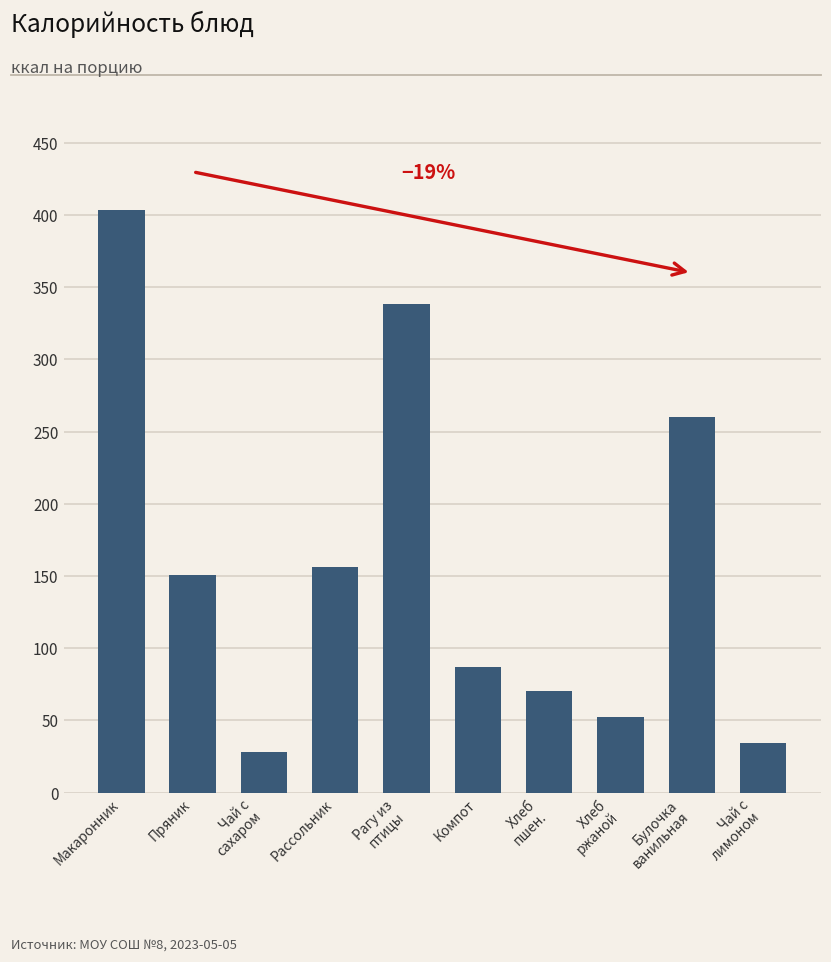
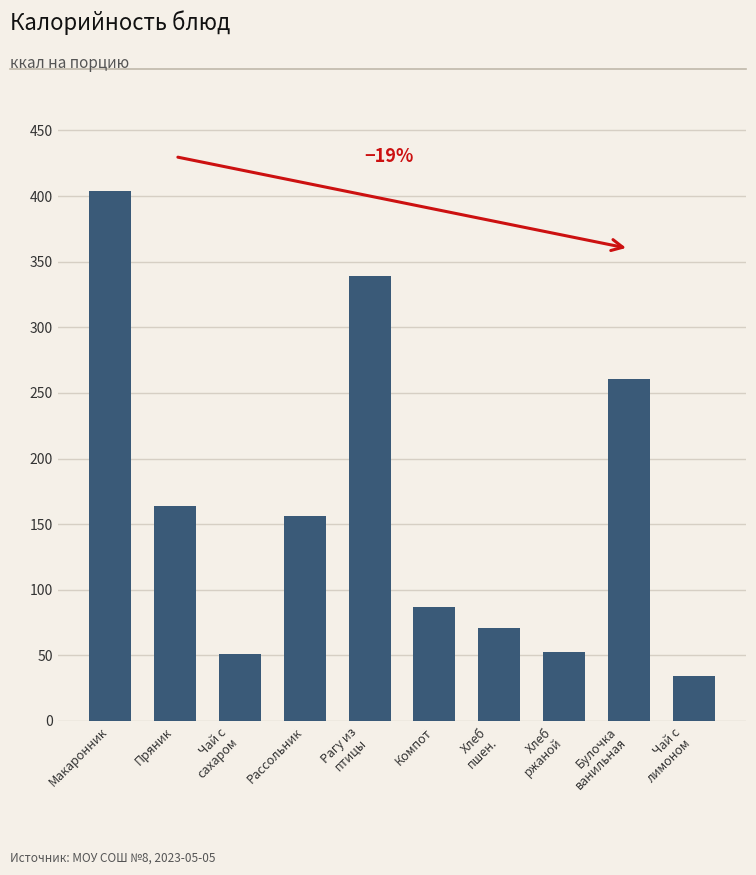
Пряник: 151 -> 164
Чай с сахаром: 28 -> 51
